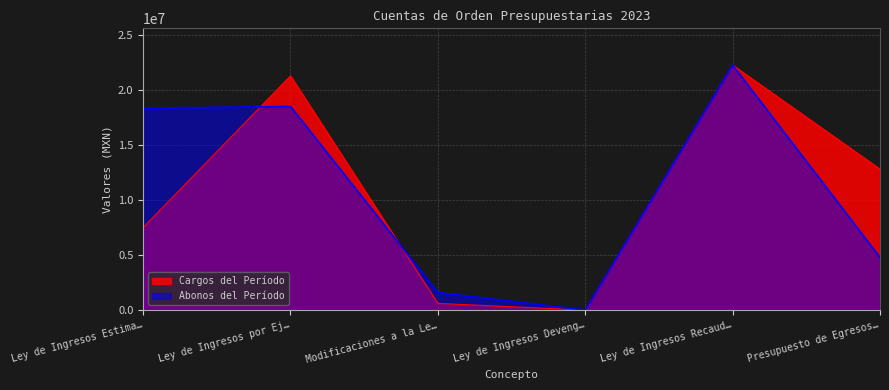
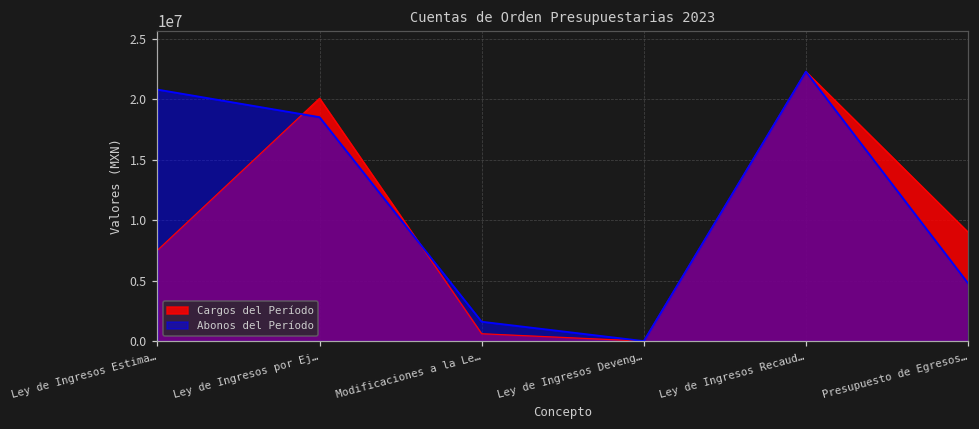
Abonos del Período, Ley de Ingresos Estima…: 18400000 -> 20800000
Cargos del Período, Ley de Ingresos por Ej…: 21300000 -> 20100000
Cargos del Período, Presupuesto de Egresos…: 12800000 -> 9000000
